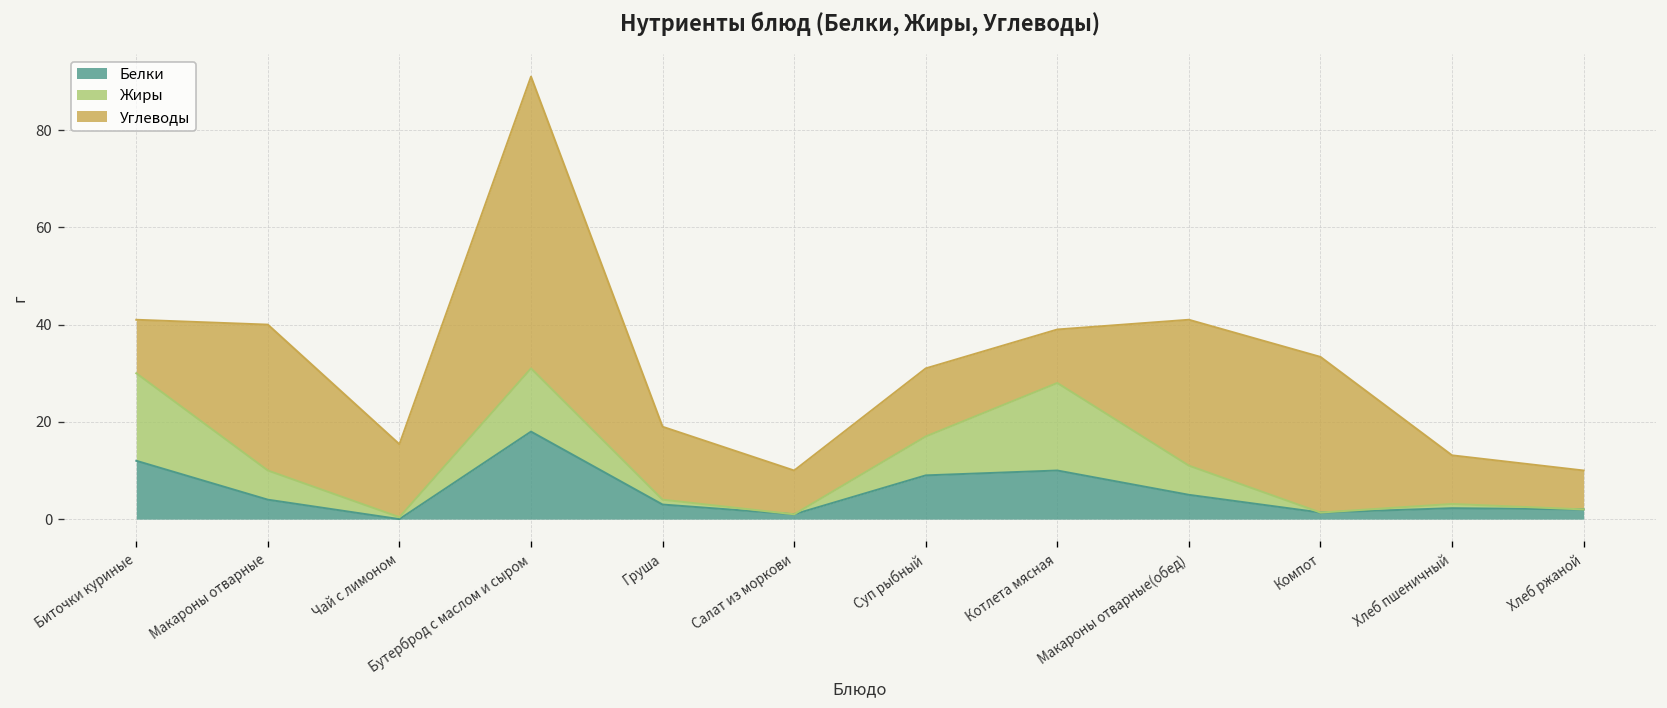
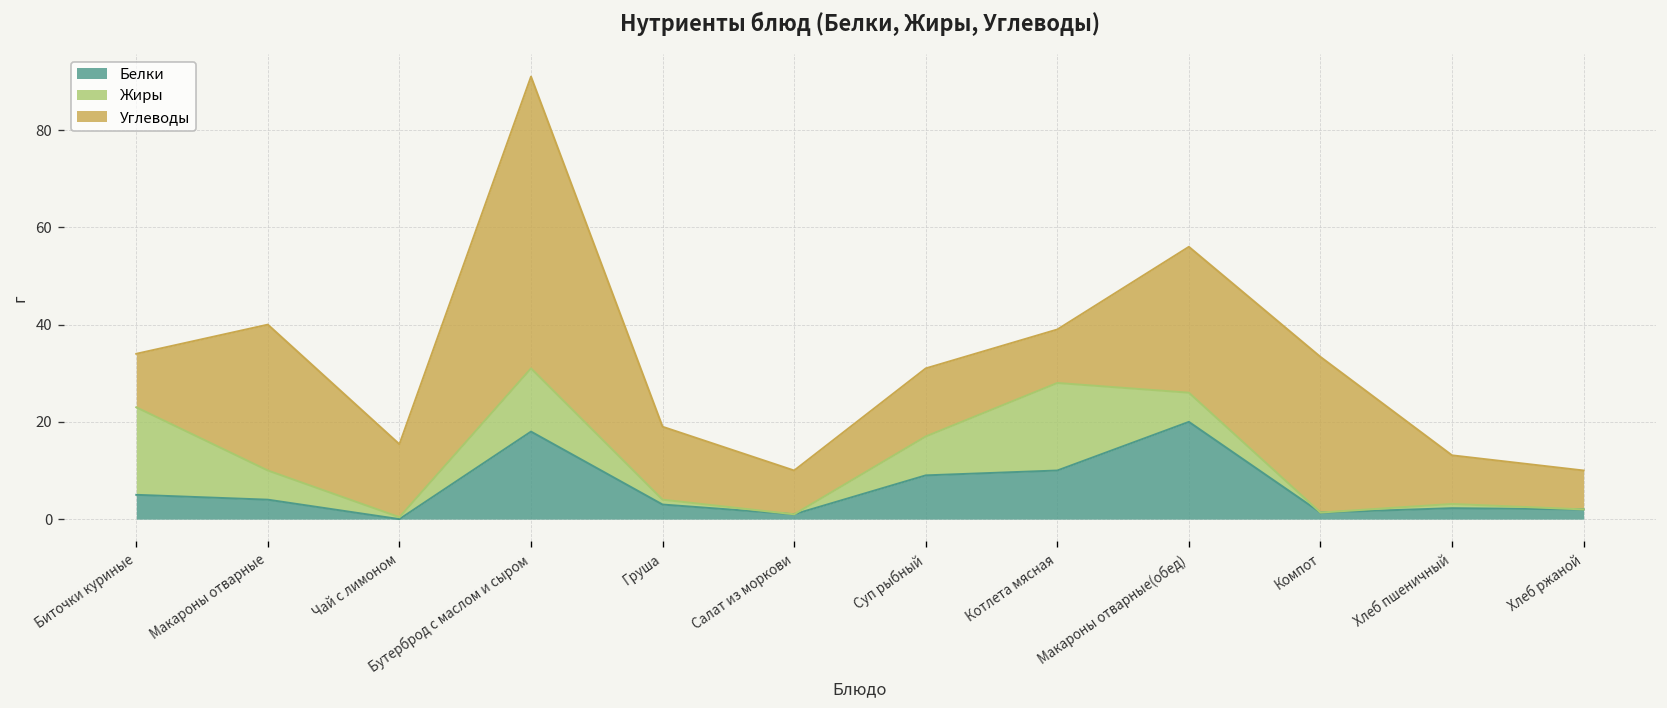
Белки, Биточки куриные: 12 -> 5
Белки, Макароны отварные(обед): 5 -> 20
